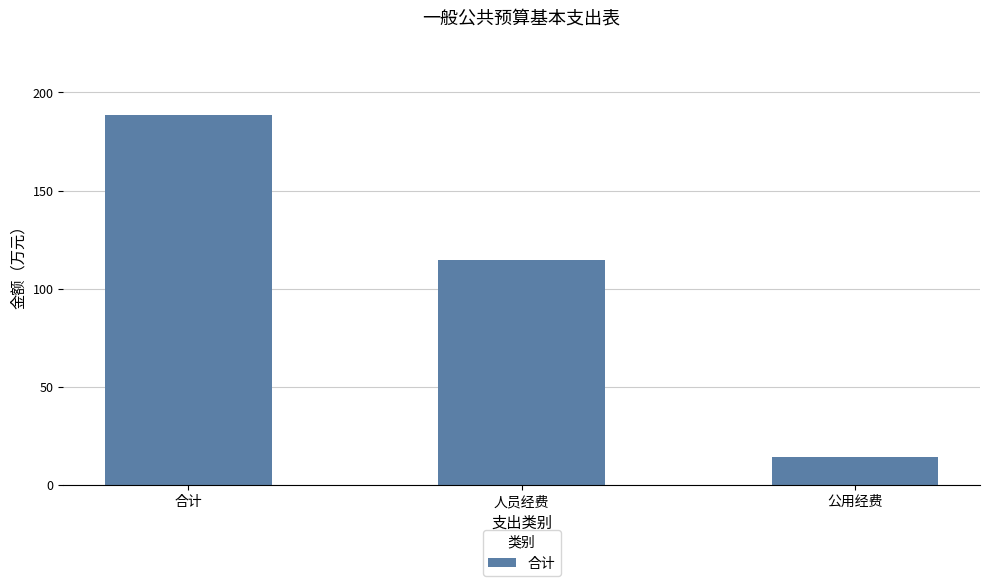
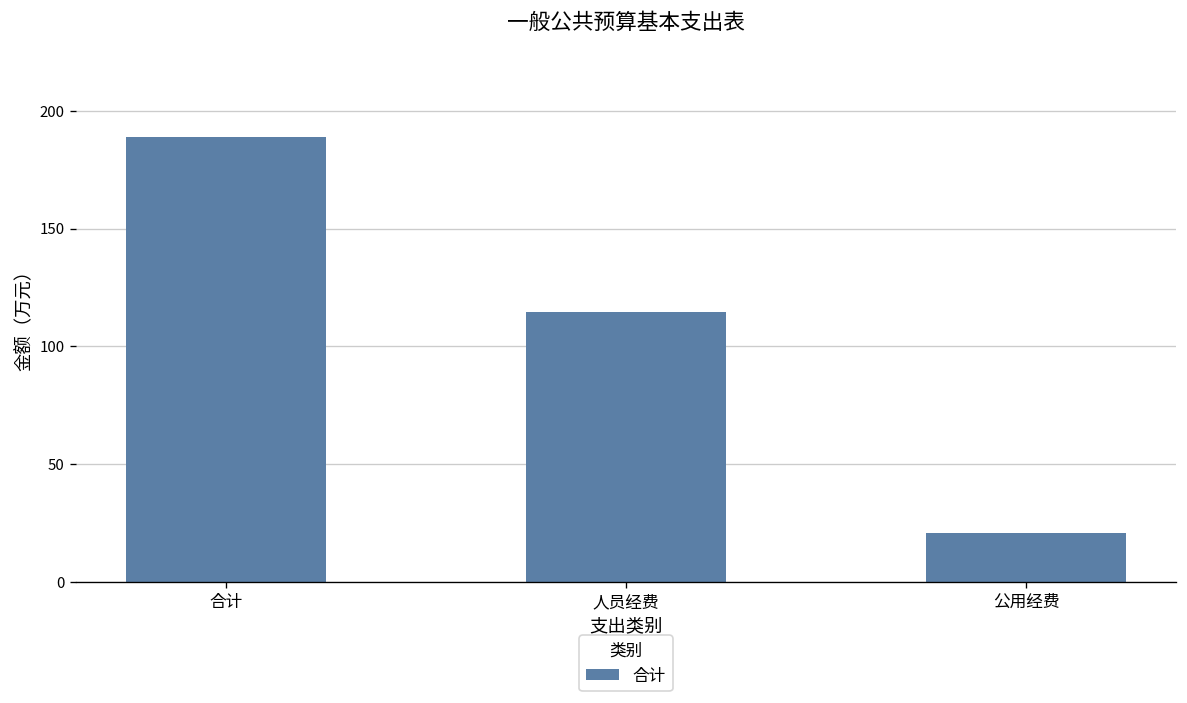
公用经费: 14 -> 21
